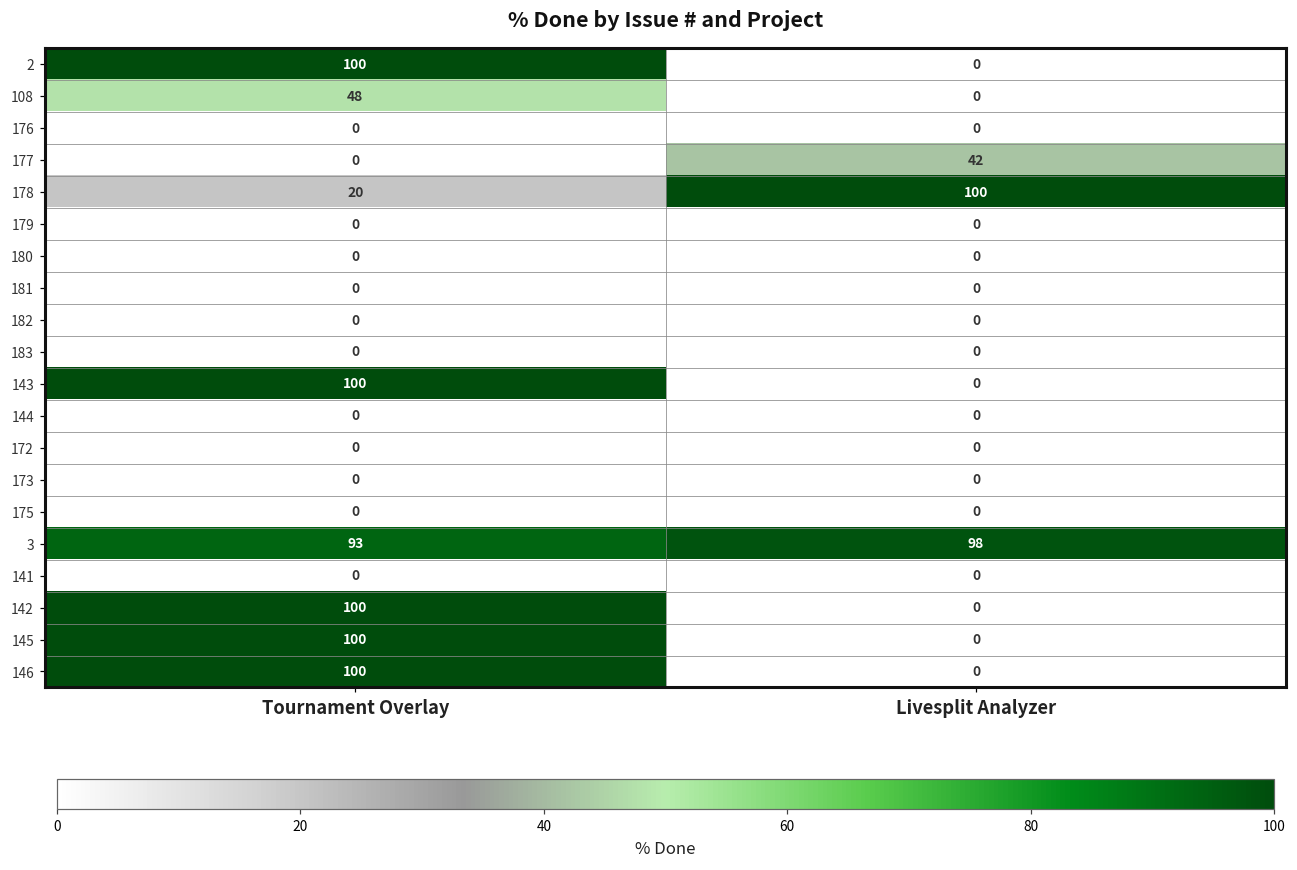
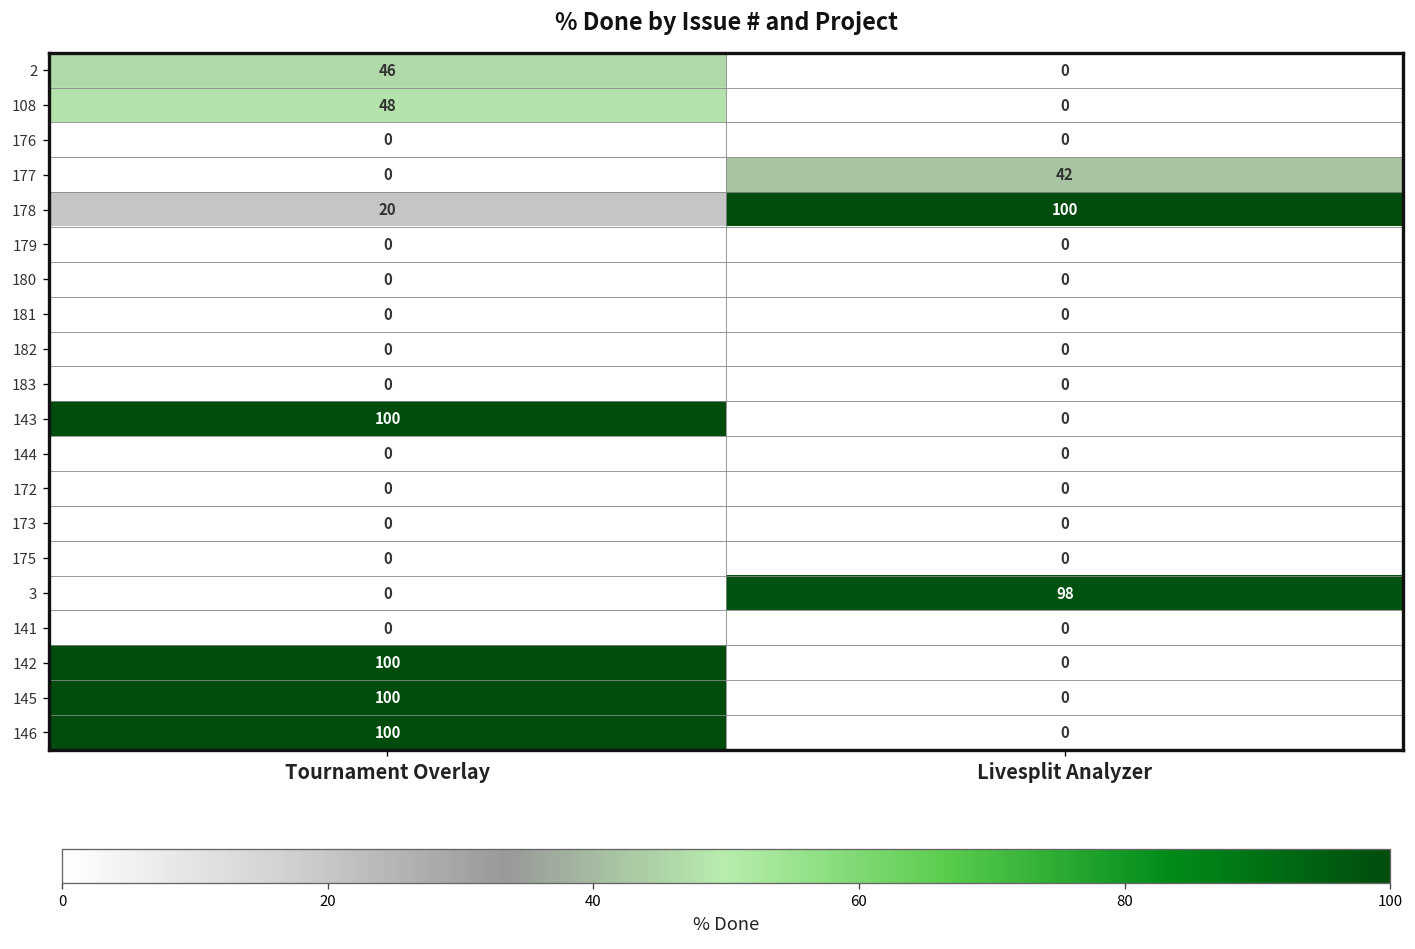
2, Tournament Overlay: 100 -> 46
3, Tournament Overlay: 93 -> 0
